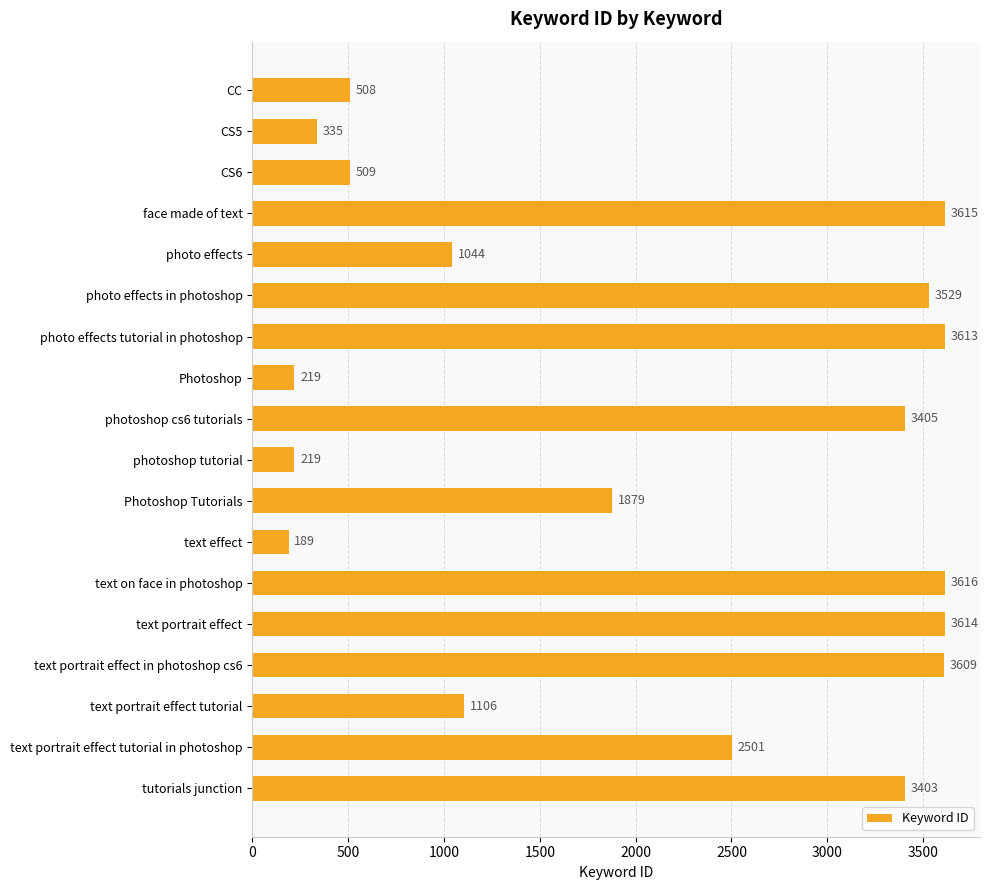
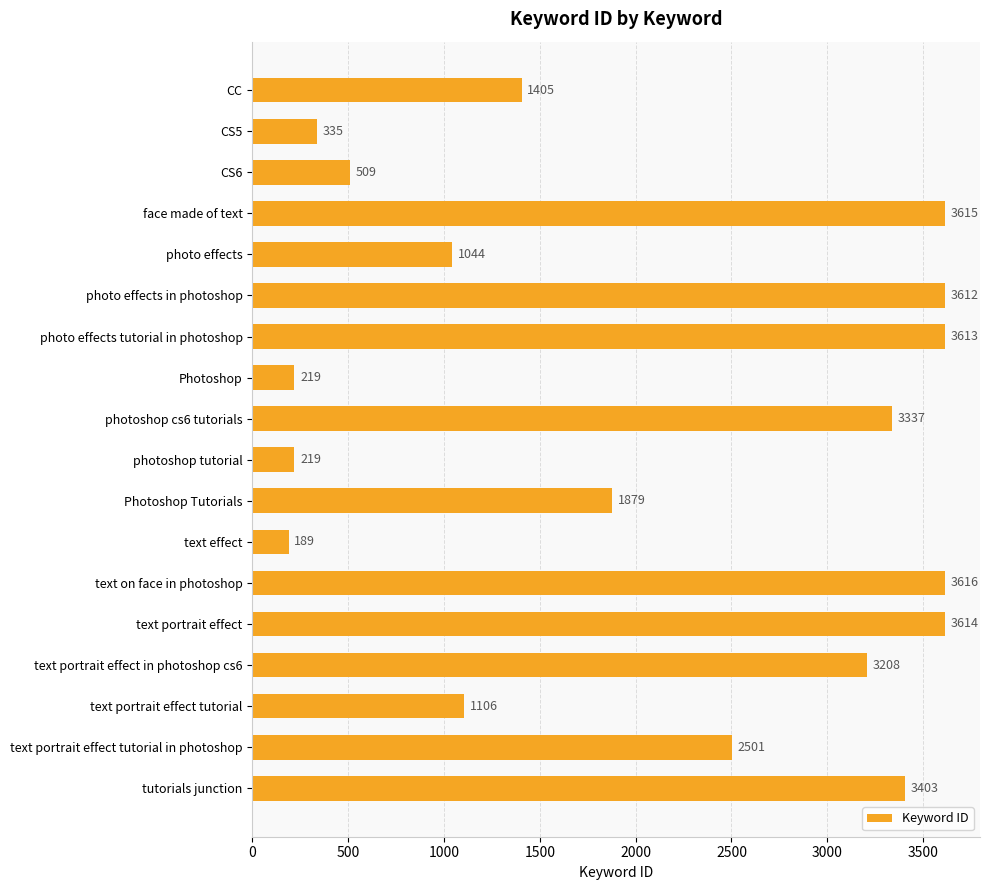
CC: 508 -> 1405
photo effects in photoshop: 3529 -> 3612
photoshop cs6 tutorials: 3405 -> 3337
text portrait effect in photoshop cs6: 3609 -> 3208
